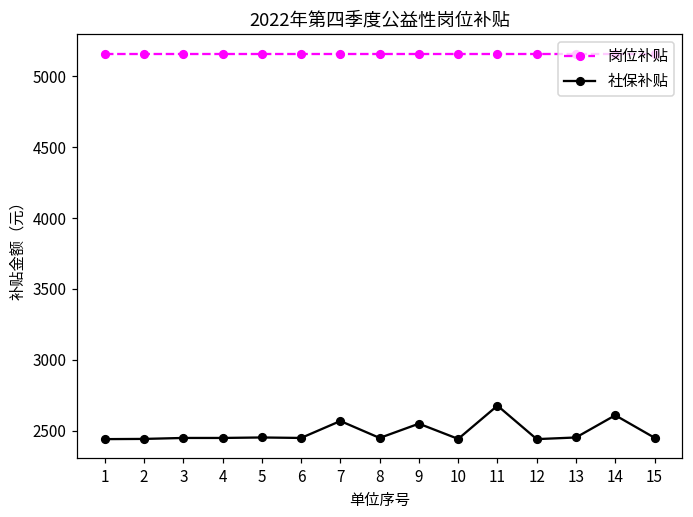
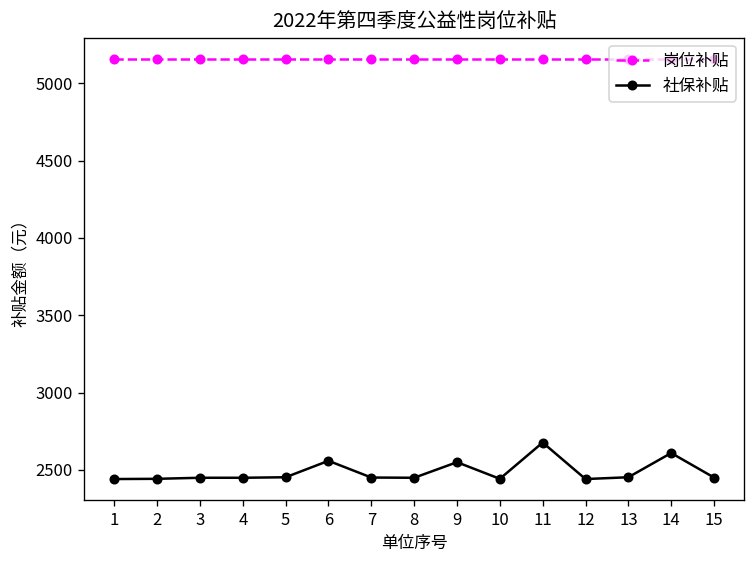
社保补贴, 6: 2450 -> 2560
社保补贴, 7: 2570 -> 2450
